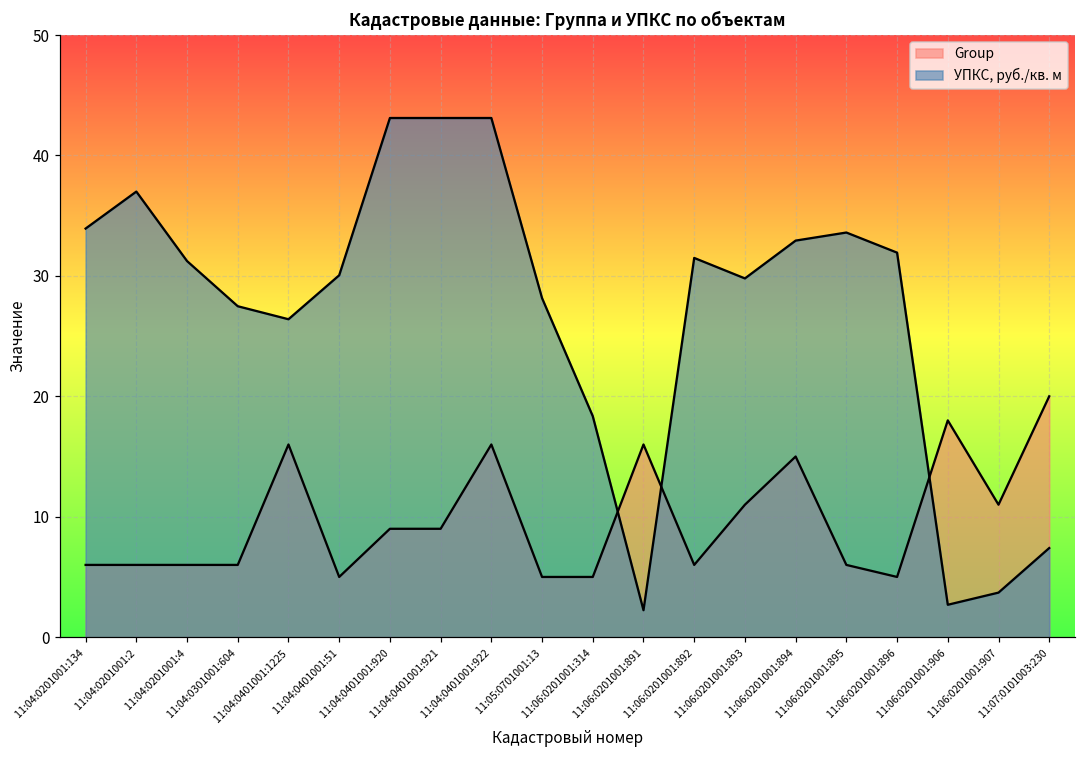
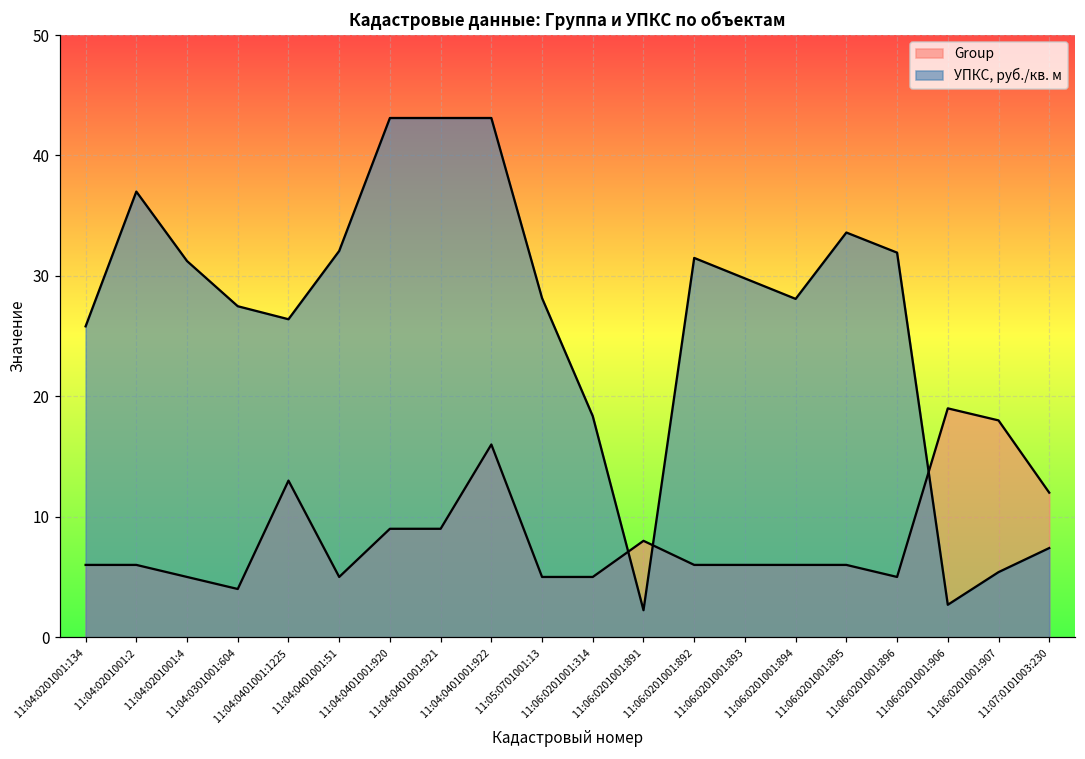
УПКС, руб./кв. м, 11:04:0201001:134: 33.9 -> 25.8
Group, 11:04:0201001:4: 6 -> 5
Group, 11:04:0301001:604: 6 -> 4
Group, 11:04:0401001:1225: 16 -> 13
УПКС, руб./кв. м, 11:04:0401001:51: 30.1 -> 32.1
Group, 11:06:0201001:891: 16 -> 8
Group, 11:06:0201001:893: 11 -> 6
Group, 11:06:0201001:894: 15 -> 6
УПКС, руб./кв. м, 11:06:0201001:894: 32.9 -> 28.1
Group, 11:06:0201001:906: 18 -> 19
Group, 11:06:0201001:907: 11 -> 18
УПКС, руб./кв. м, 11:06:0201001:907: 3.7 -> 5.4
Group, 11:07:0101003:230: 20 -> 12
